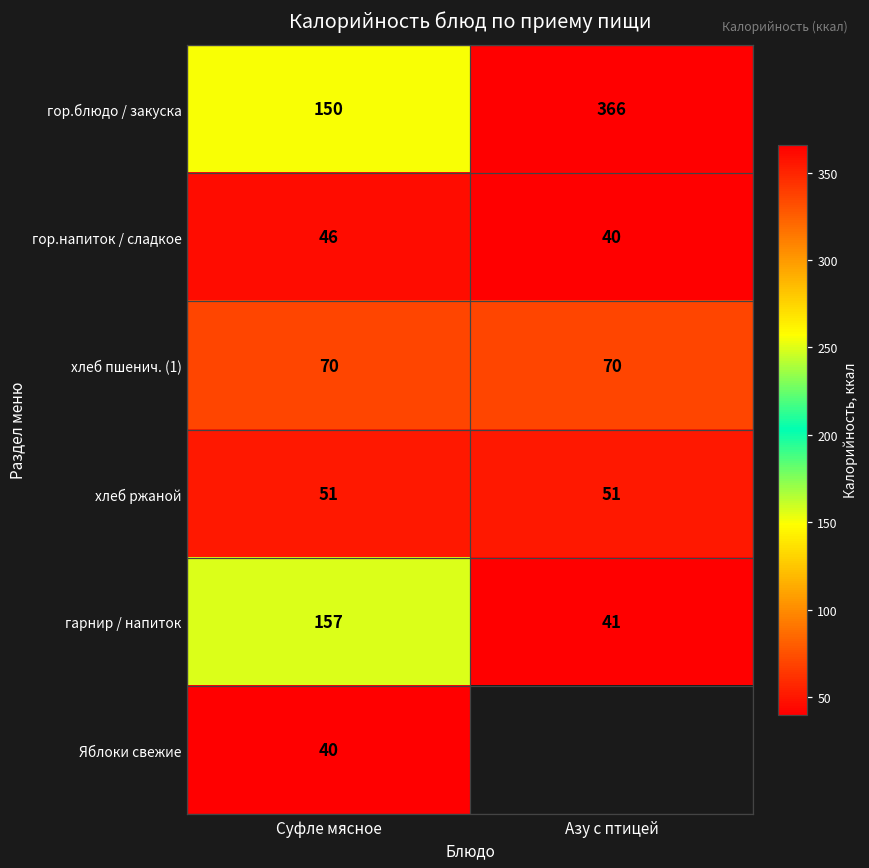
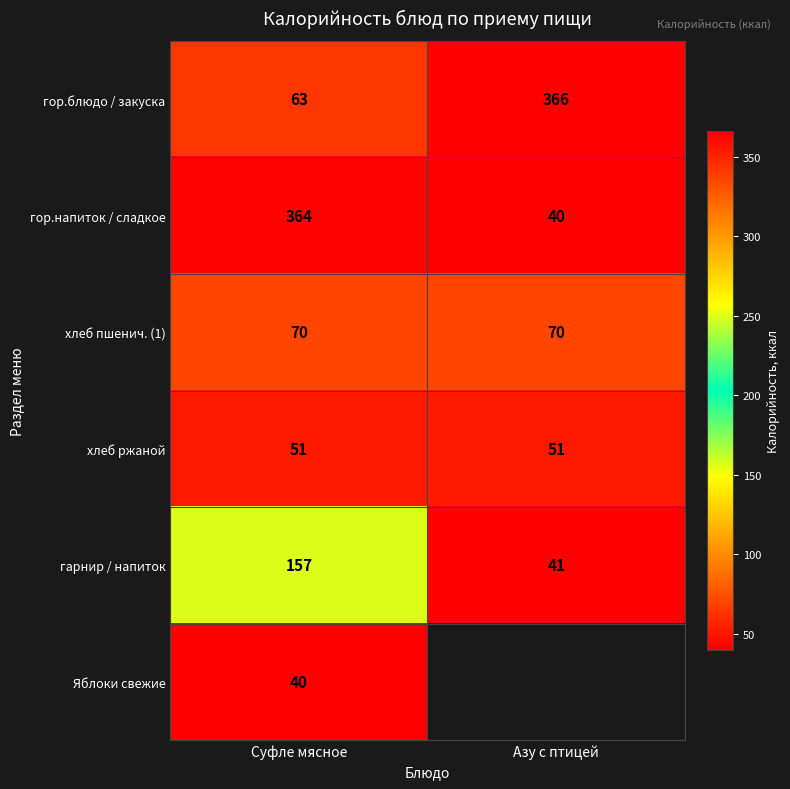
гор.блюдо / закуска, Суфле мясное: 150 -> 63
гор.напиток / сладкое, Суфле мясное: 46 -> 364
